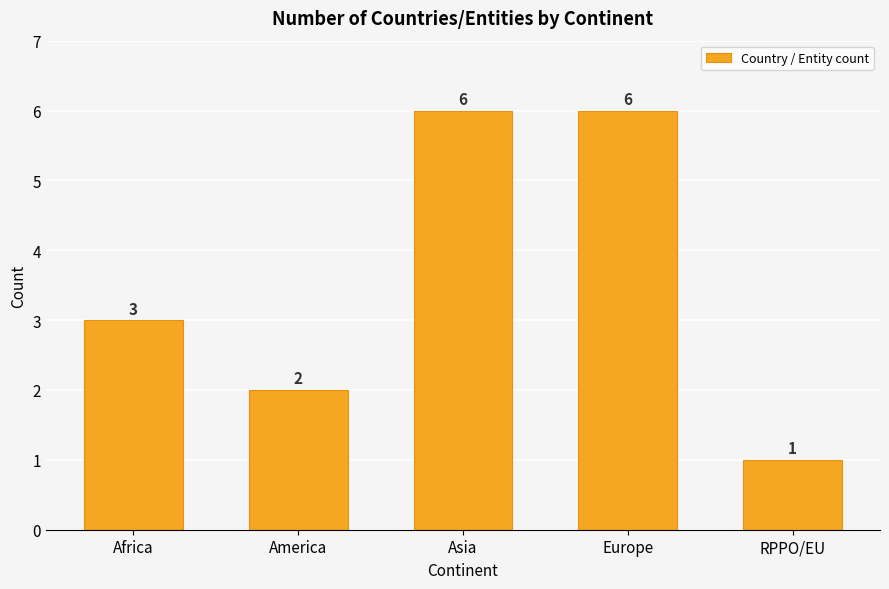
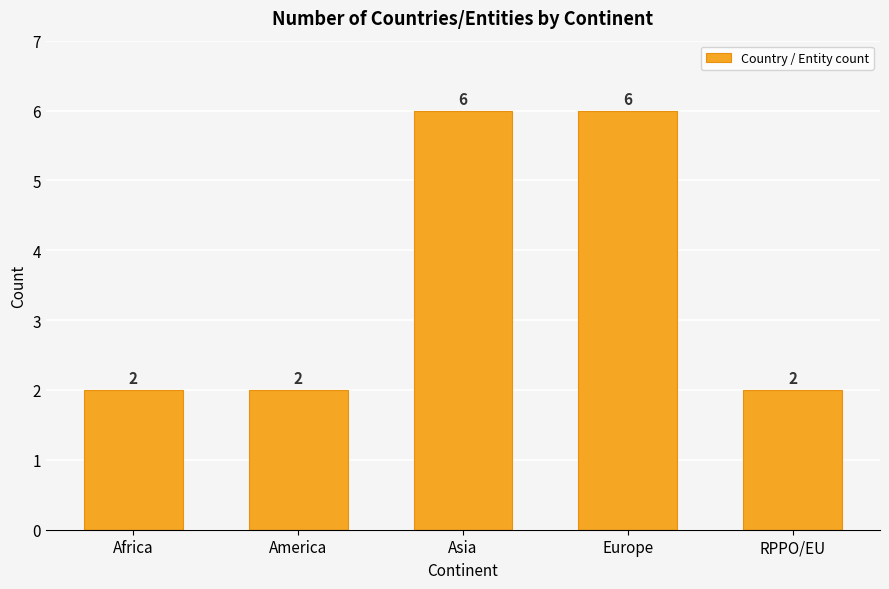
Africa: 3 -> 2
RPPO/EU: 1 -> 2
